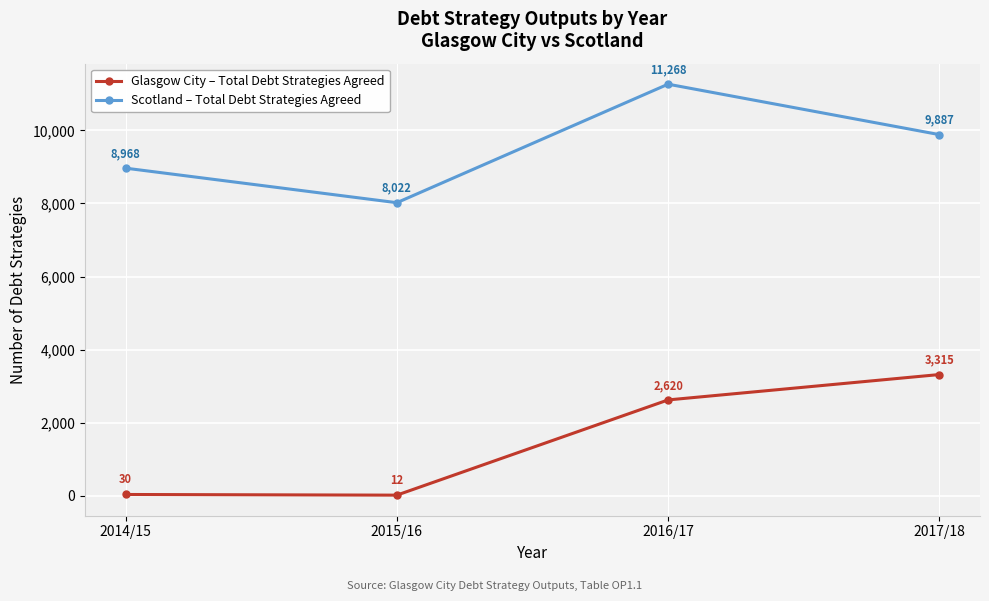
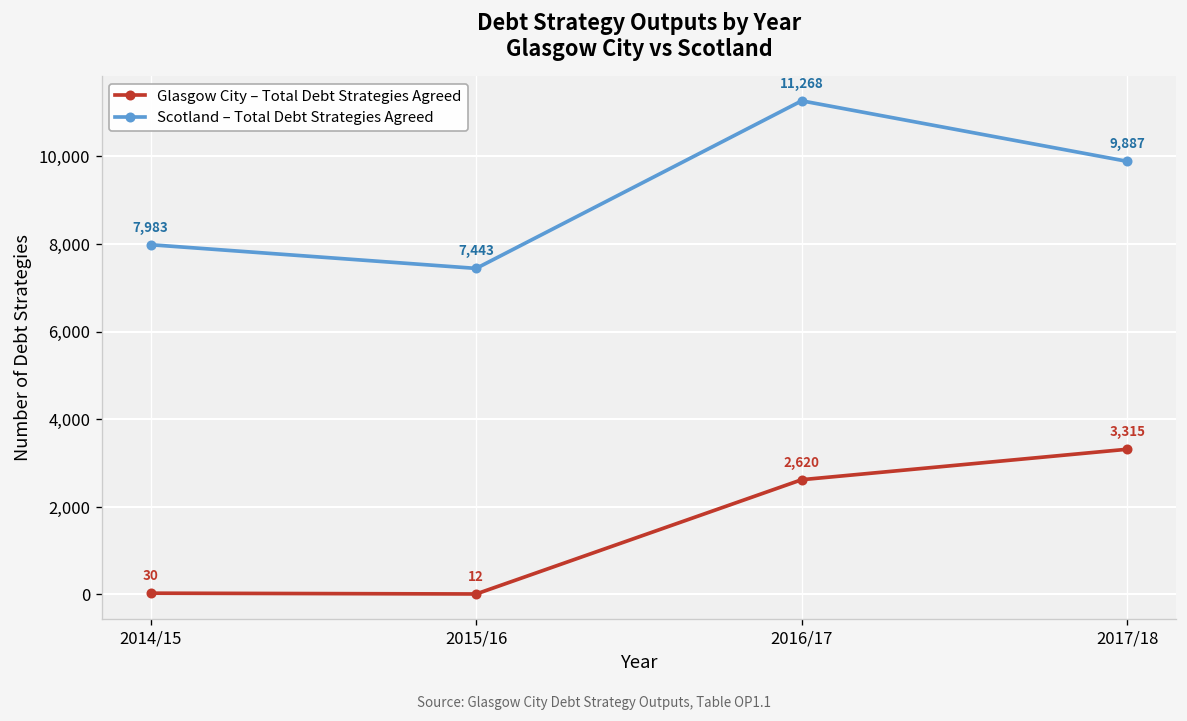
Scotland – Total Debt Strategies Agreed, 2014/15: 8,968 -> 7,983
Scotland – Total Debt Strategies Agreed, 2015/16: 8,022 -> 7,443
